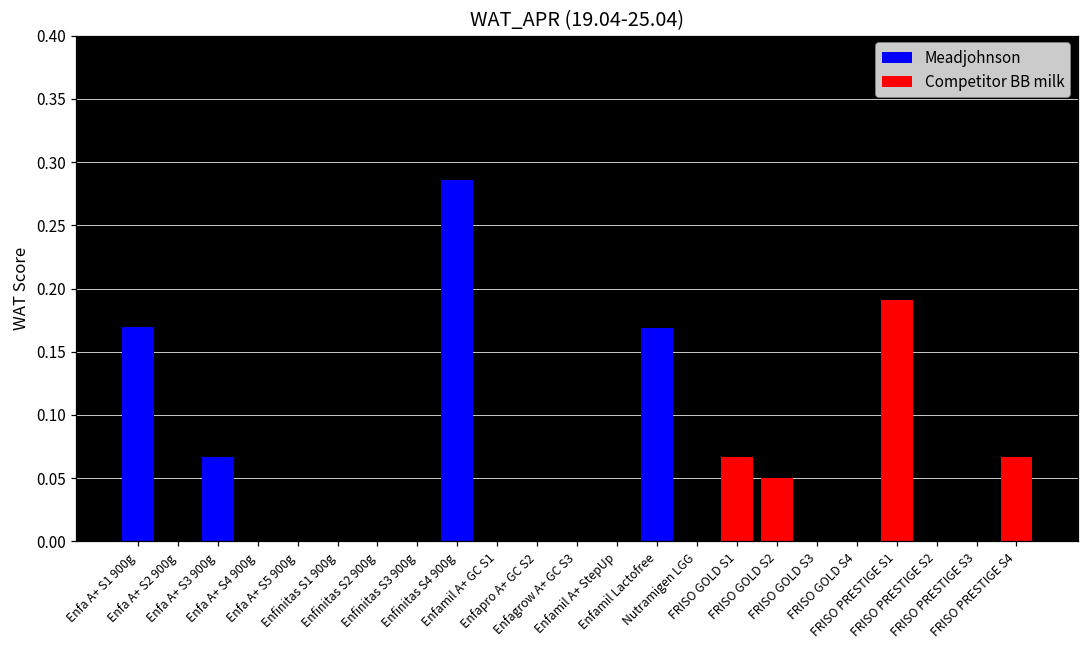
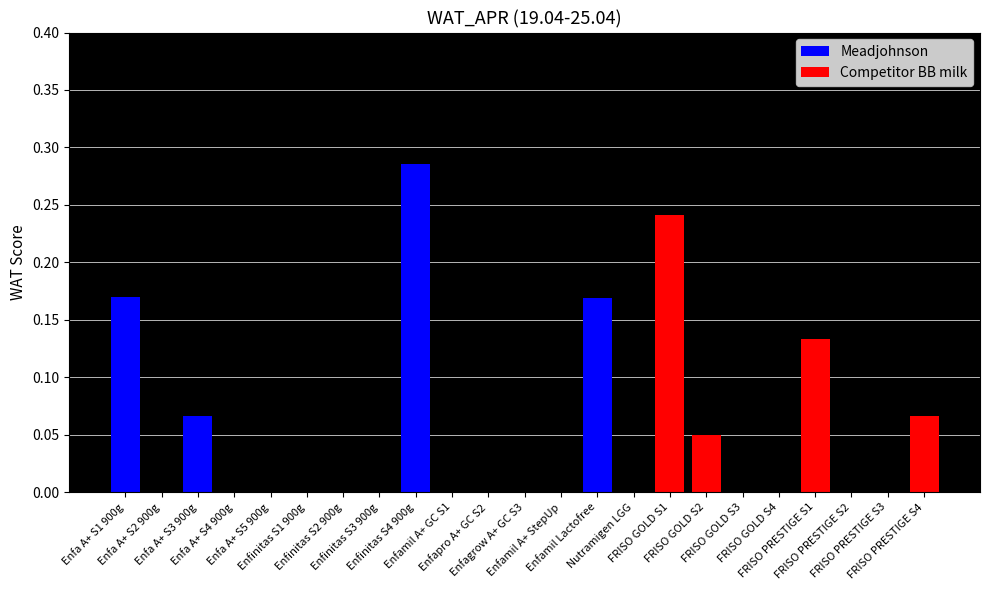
Competitor BB milk, FRISO GOLD S1: 0.067 -> 0.242
Competitor BB milk, FRISO PRESTIGE S1: 0.191 -> 0.133
